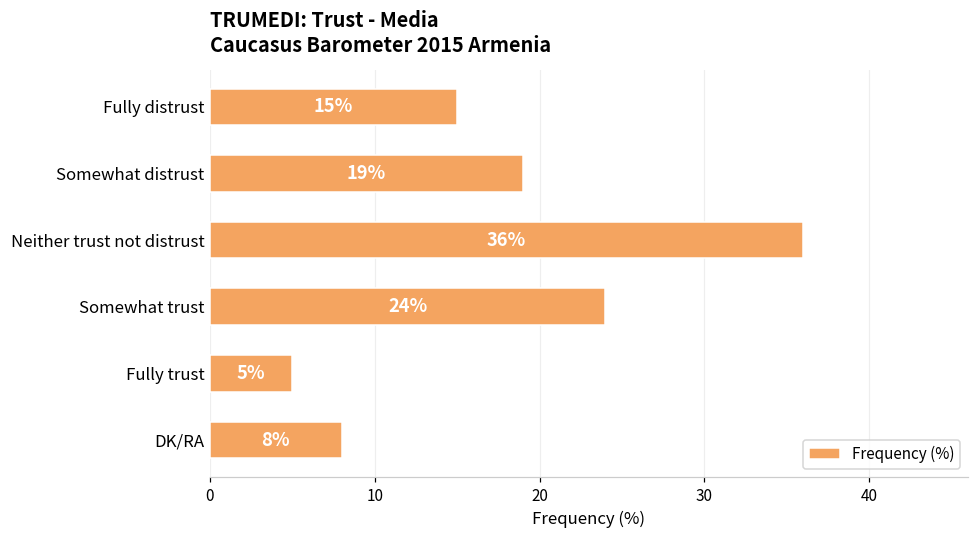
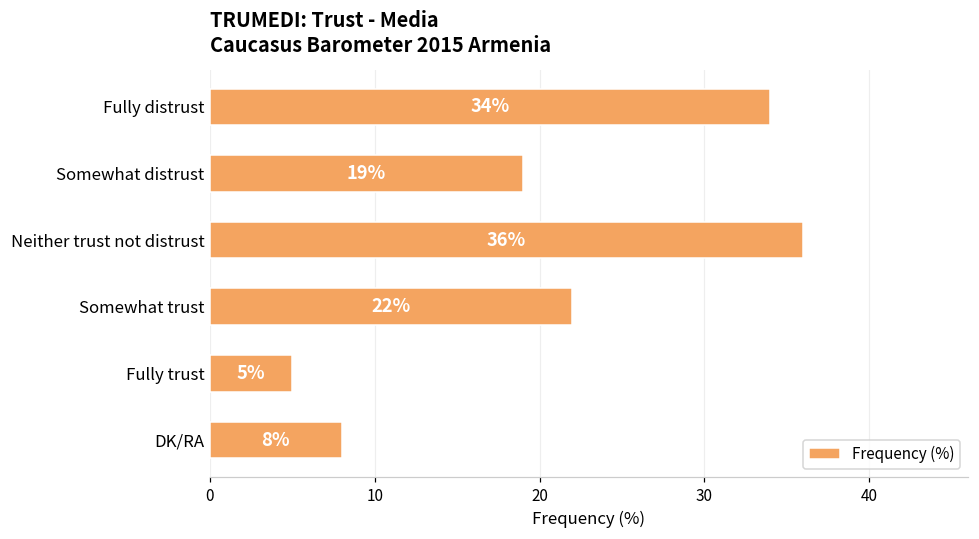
Fully distrust: 15% -> 34%
Somewhat trust: 24% -> 22%
